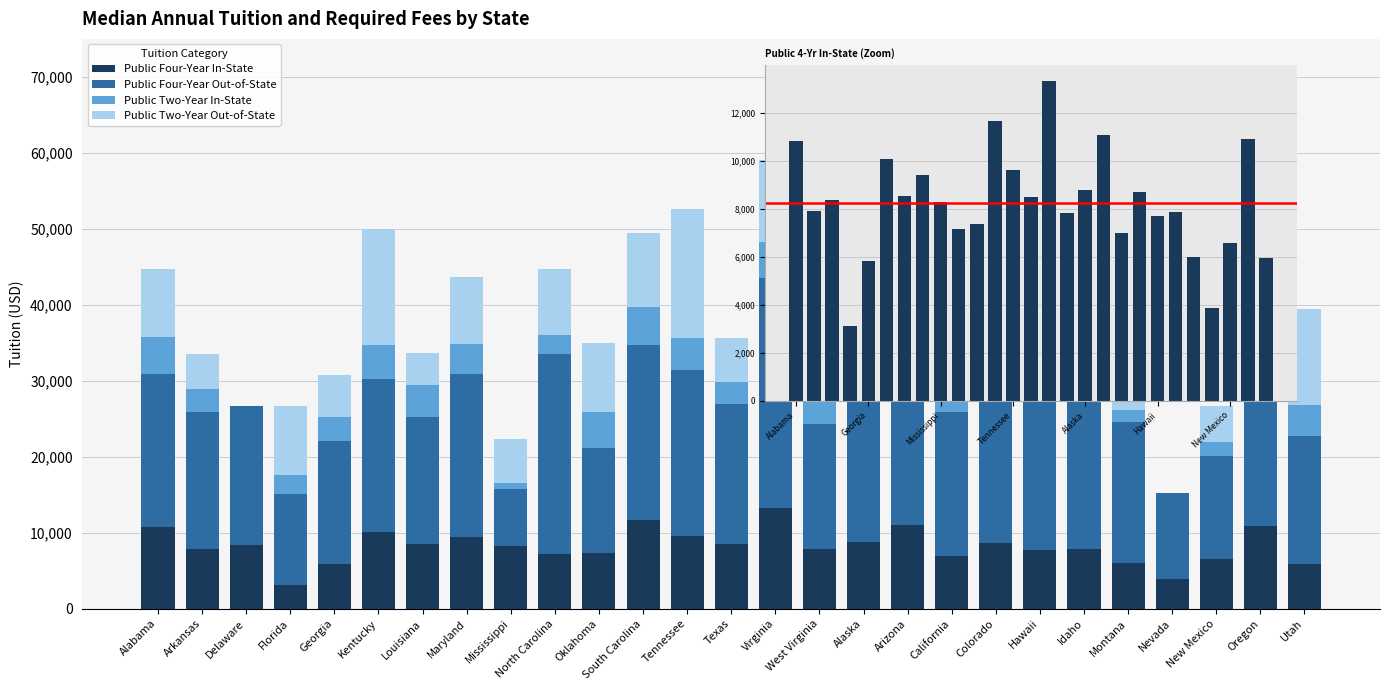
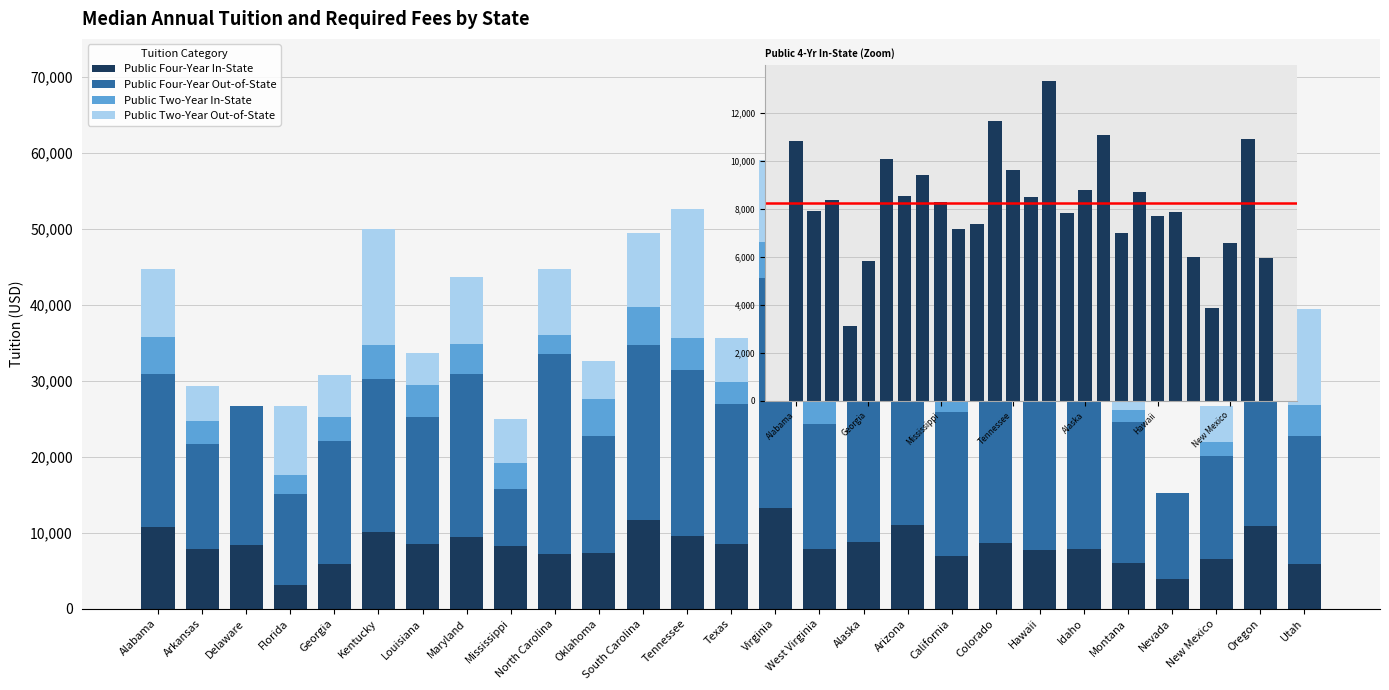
Median Annual Tuition and Required Fees by State, Public Four-Year Out-of-State, Arkansas: 18,000 -> 14,000
Median Annual Tuition and Required Fees by State, Public Two-Year In-State, Mississippi: 1,000 -> 3,000
Median Annual Tuition and Required Fees by State, Public Four-Year Out-of-State, Oklahoma: 14,000 -> 15,000
Median Annual Tuition and Required Fees by State, Public Two-Year Out-of-State, Oklahoma: 9,000 -> 5,000
